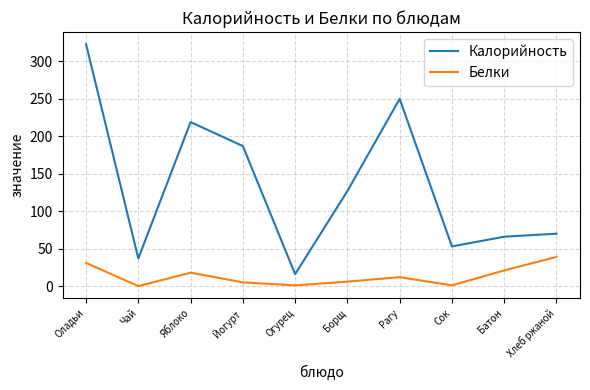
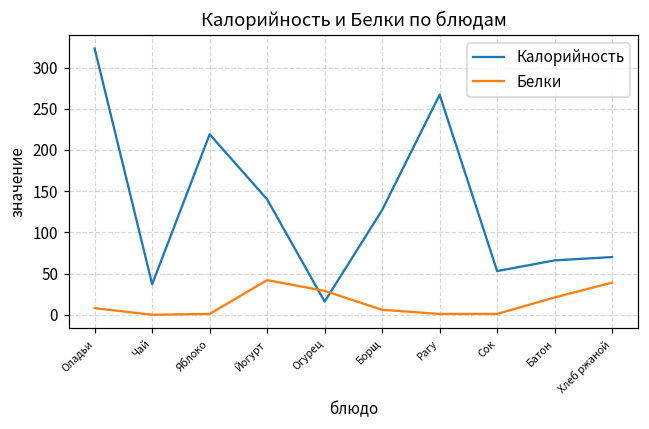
Белки, Оладьи: 30 -> 10
Белки, Яблоко: 20 -> 0
Калорийность, Йогурт: 190 -> 140
Белки, Йогурт: 10 -> 40
Белки, Огурец: 0 -> 30
Калорийность, Рагу: 250 -> 270
Белки, Рагу: 10 -> 0
